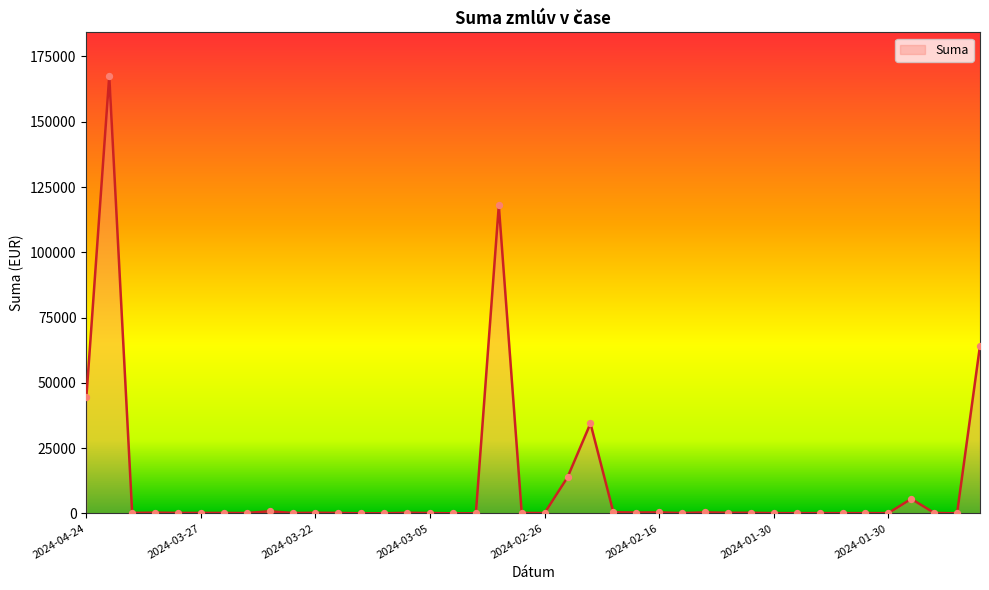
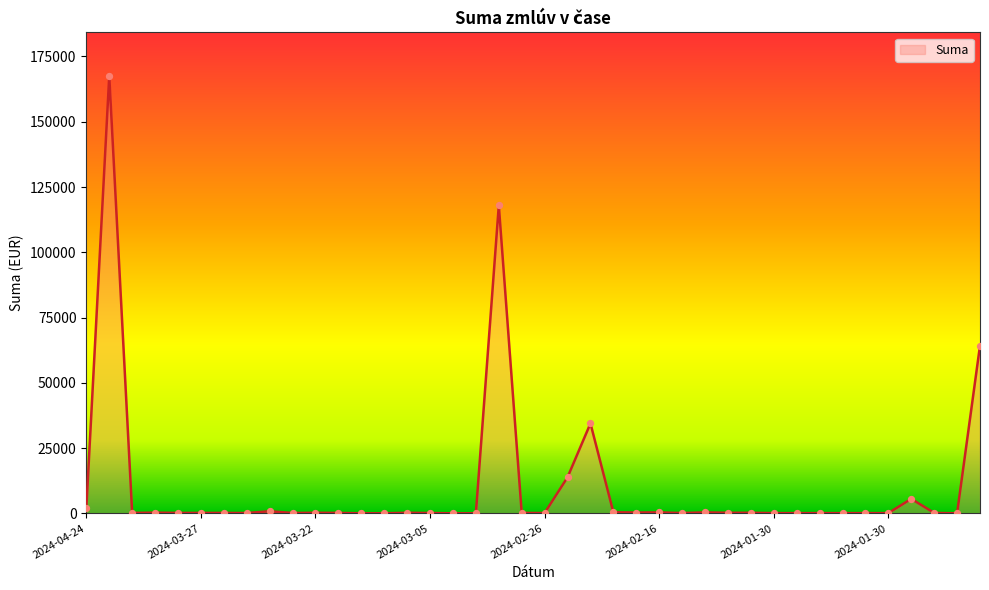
2024-04-24: 44000 -> 2000
